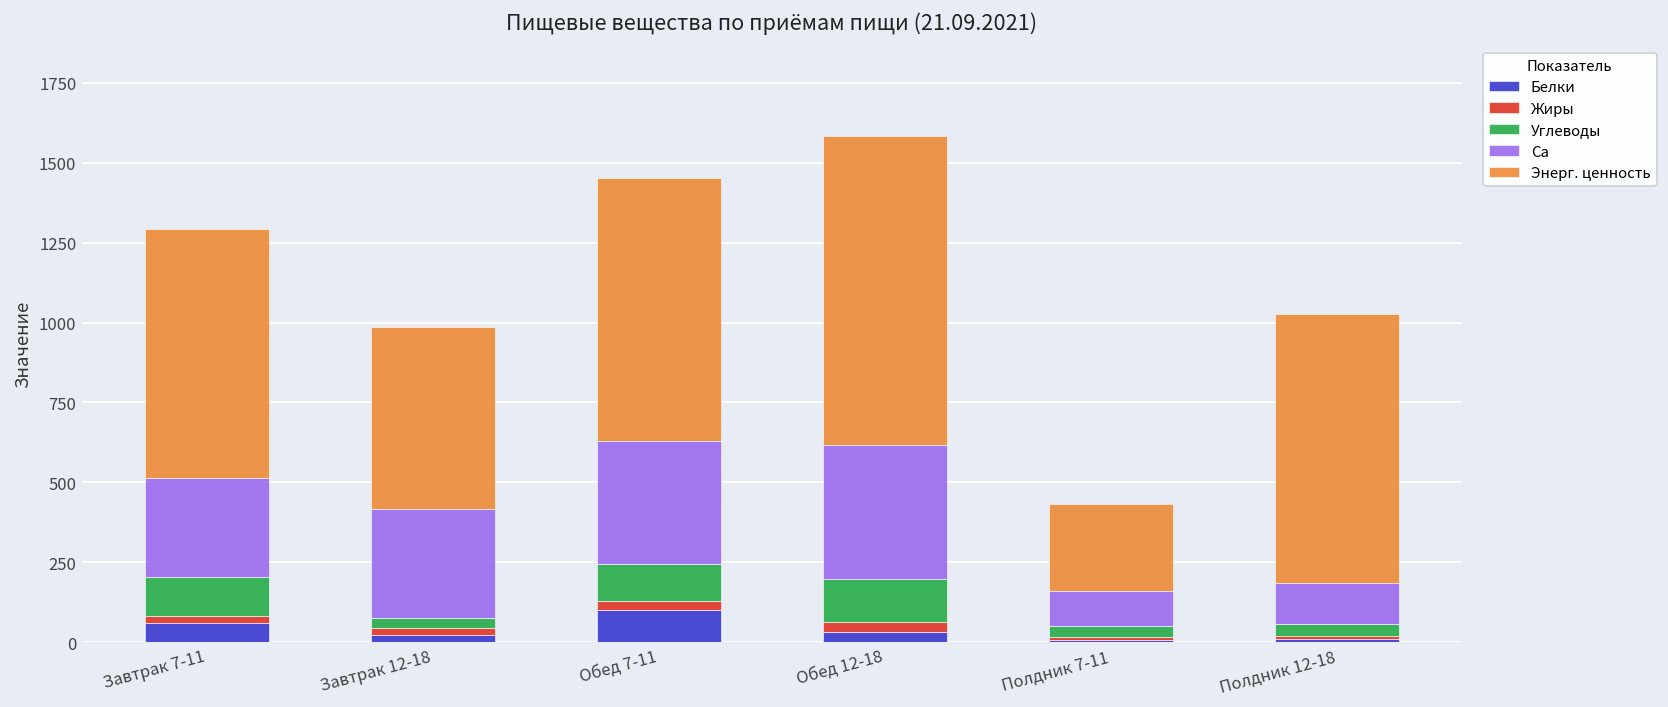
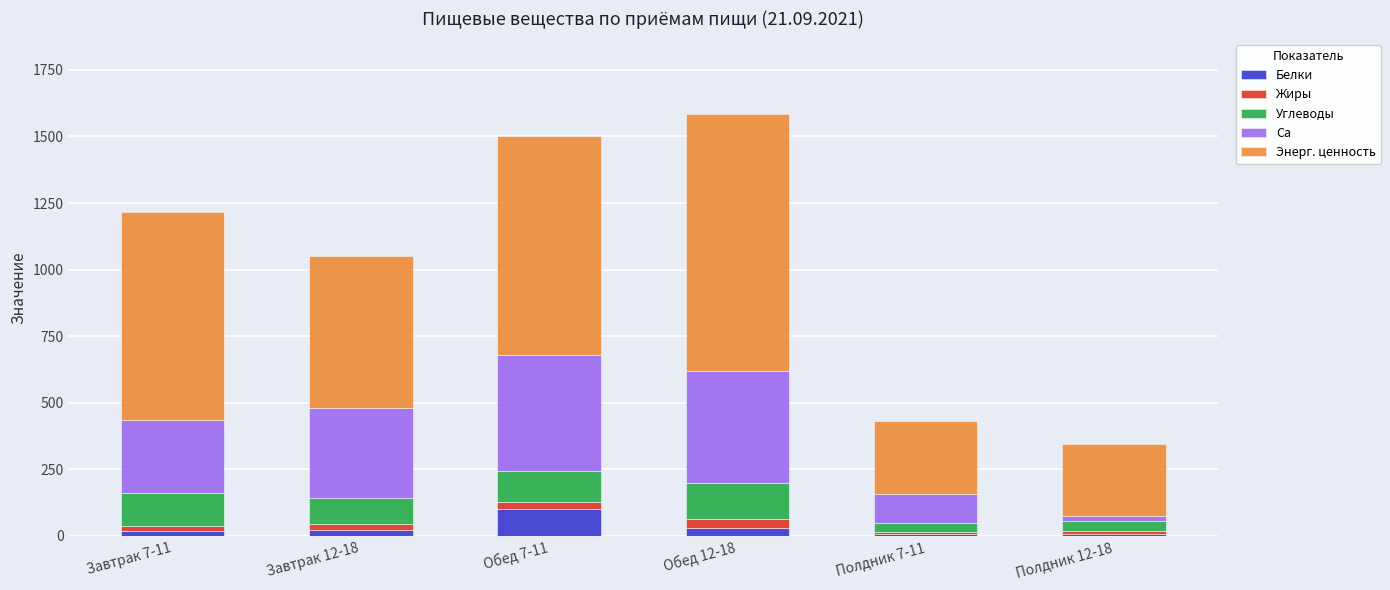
Белки, Завтрак 7-11: 60 -> 20
Ca, Завтрак 7-11: 310 -> 280
Углеводы, Завтрак 12-18: 30 -> 100
Ca, Обед 7-11: 390 -> 430
Ca, Полдник 12-18: 130 -> 20
Энерг. ценность, Полдник 12-18: 840 -> 270
